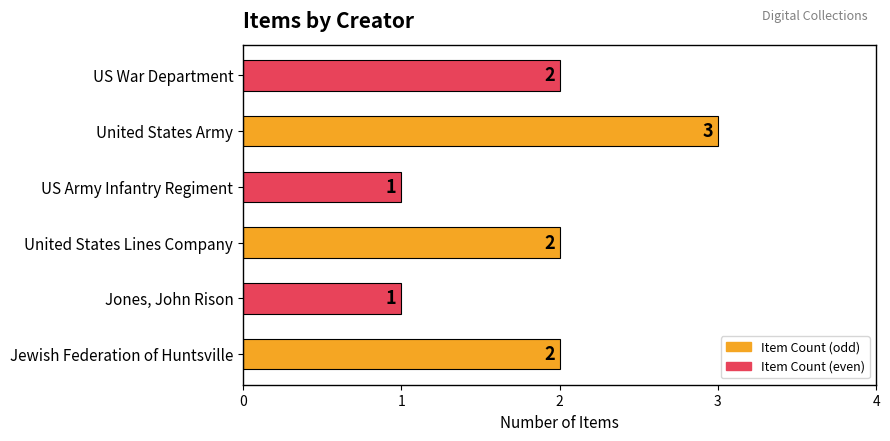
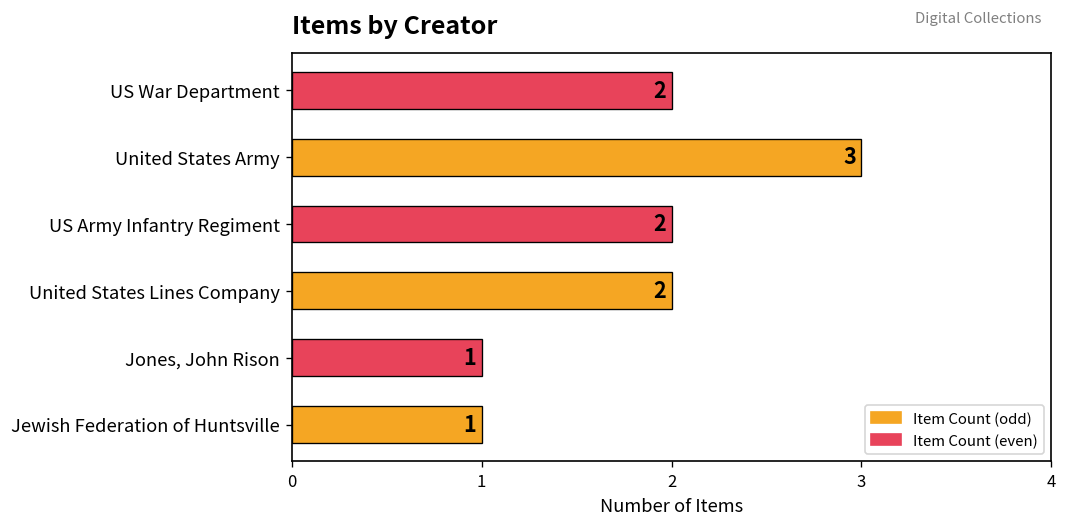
US Army Infantry Regiment: 1 -> 2
Jewish Federation of Huntsville: 2 -> 1
